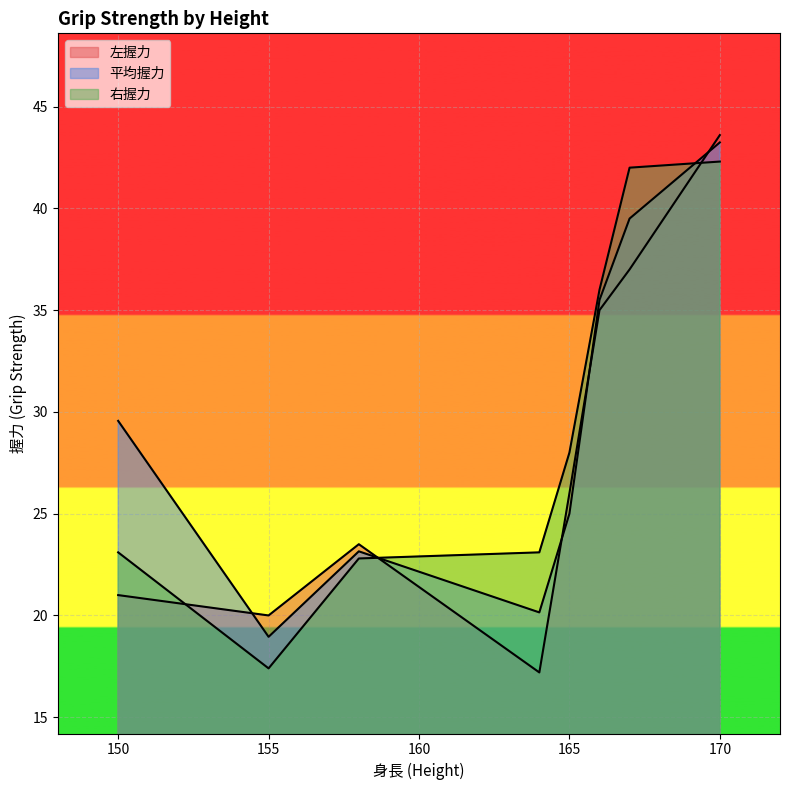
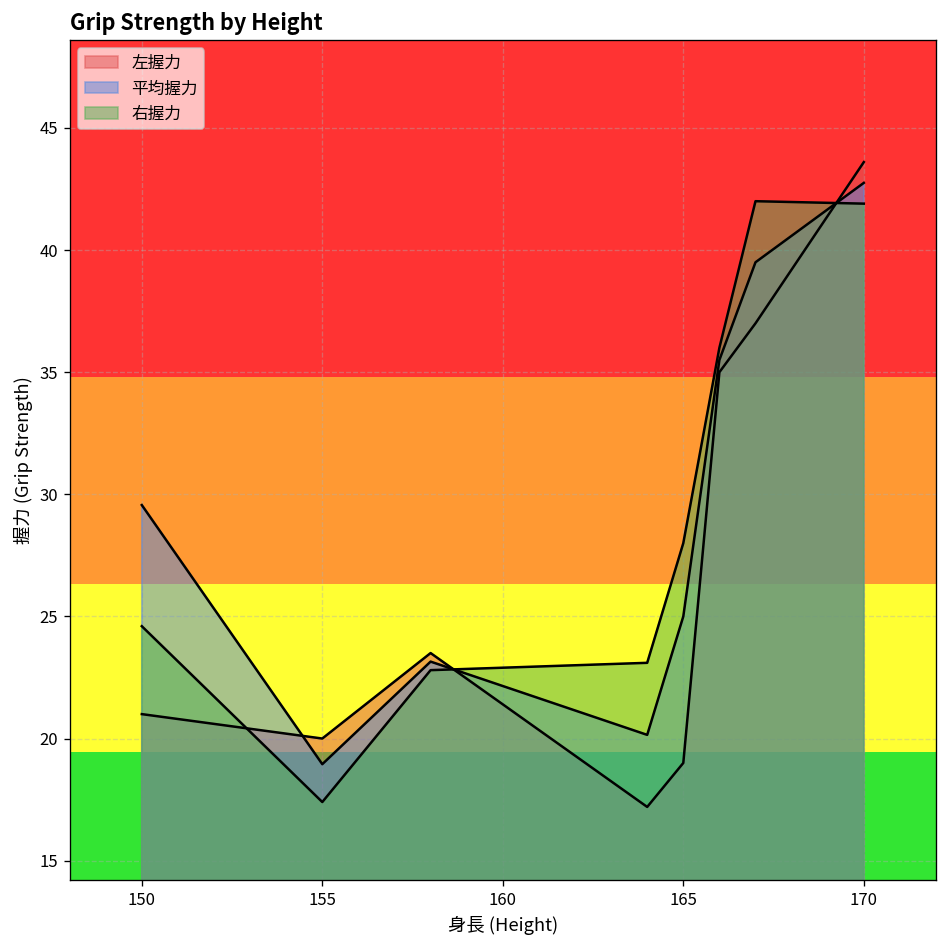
右握力, 150: 23.1 -> 24.6
左握力, 165: 26 -> 19
平均握力, 170: 43.2 -> 42.8
右握力, 170: 42.3 -> 41.9
